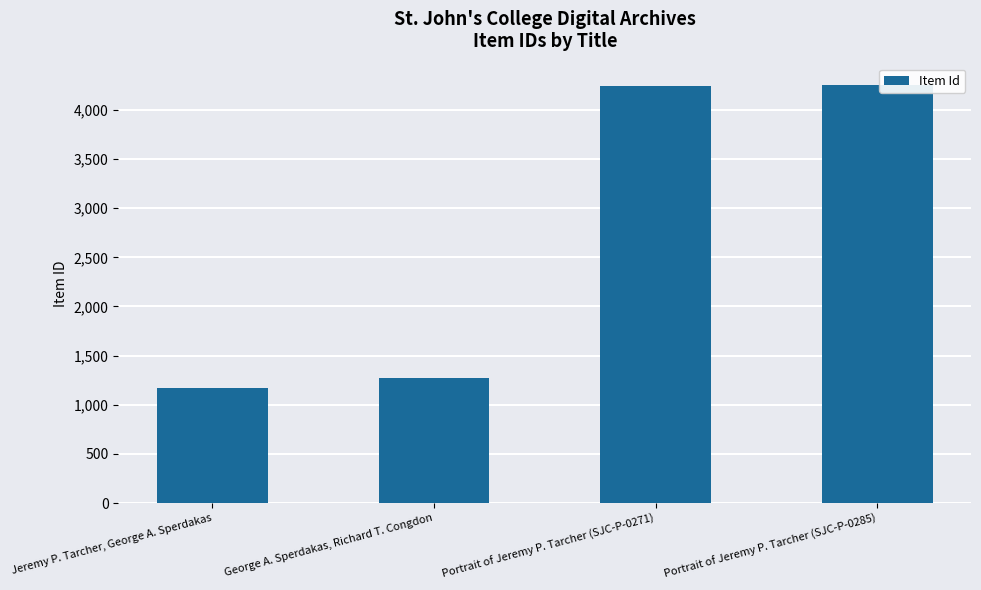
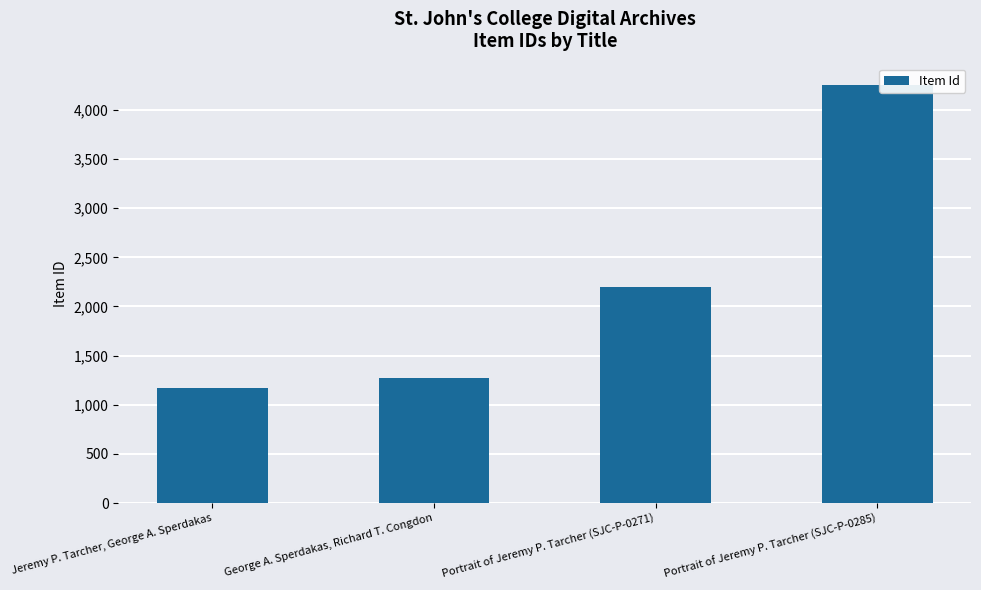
Portrait of Jeremy P. Tarcher (SJC-P-0271): 4,200 -> 2,200
